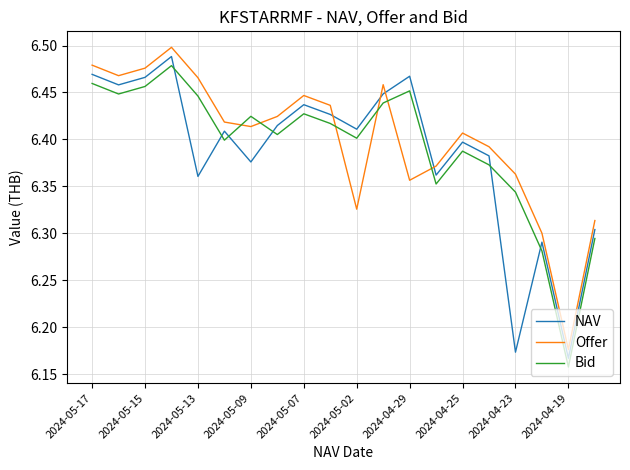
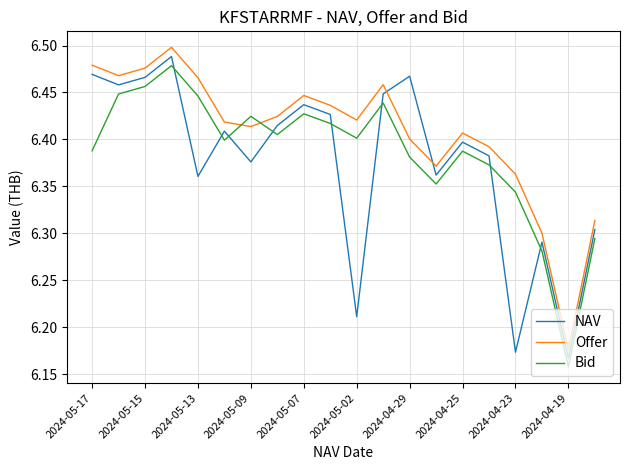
Bid, 2024-05-17: 6.46 -> 6.39
NAV, 2024-05-02: 6.41 -> 6.21
Offer, 2024-05-02: 6.33 -> 6.42
Offer, 2024-04-29: 6.36 -> 6.40
Bid, 2024-04-29: 6.45 -> 6.38
